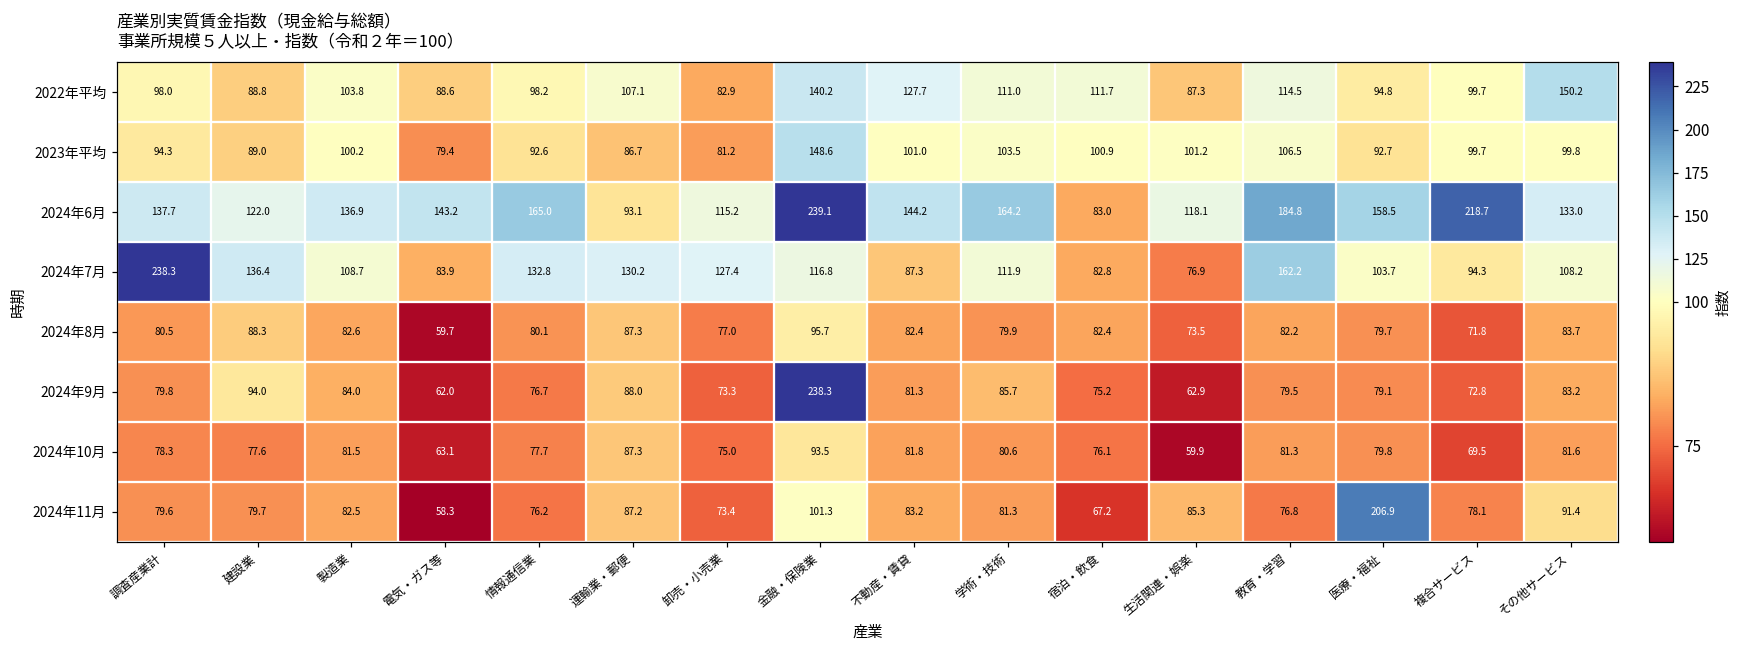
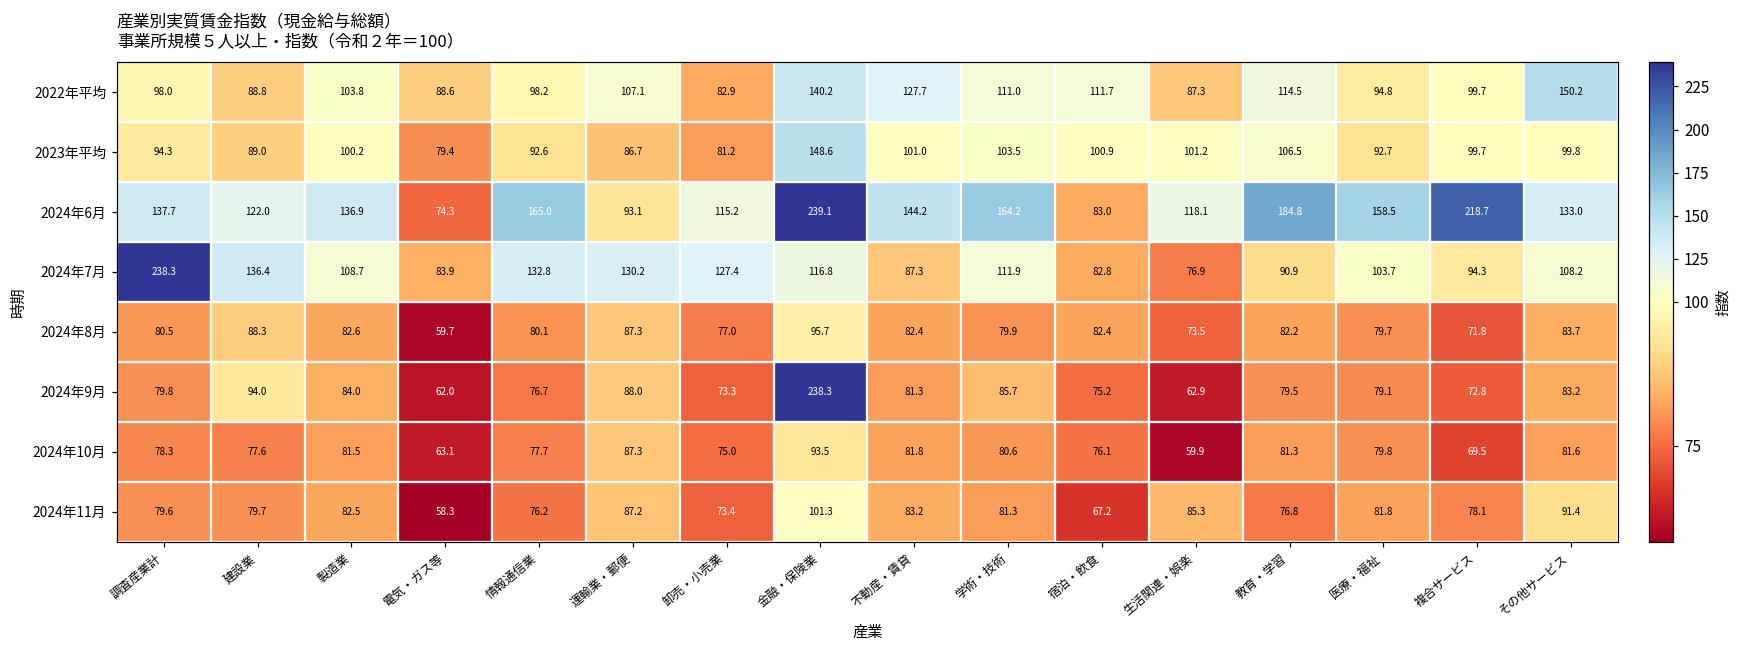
2024年6月, 電気・ガス等: 143.2 -> 74.3
2024年7月, 教育・学習: 162.2 -> 90.9
2024年11月, 医療・福祉: 206.9 -> 81.8
